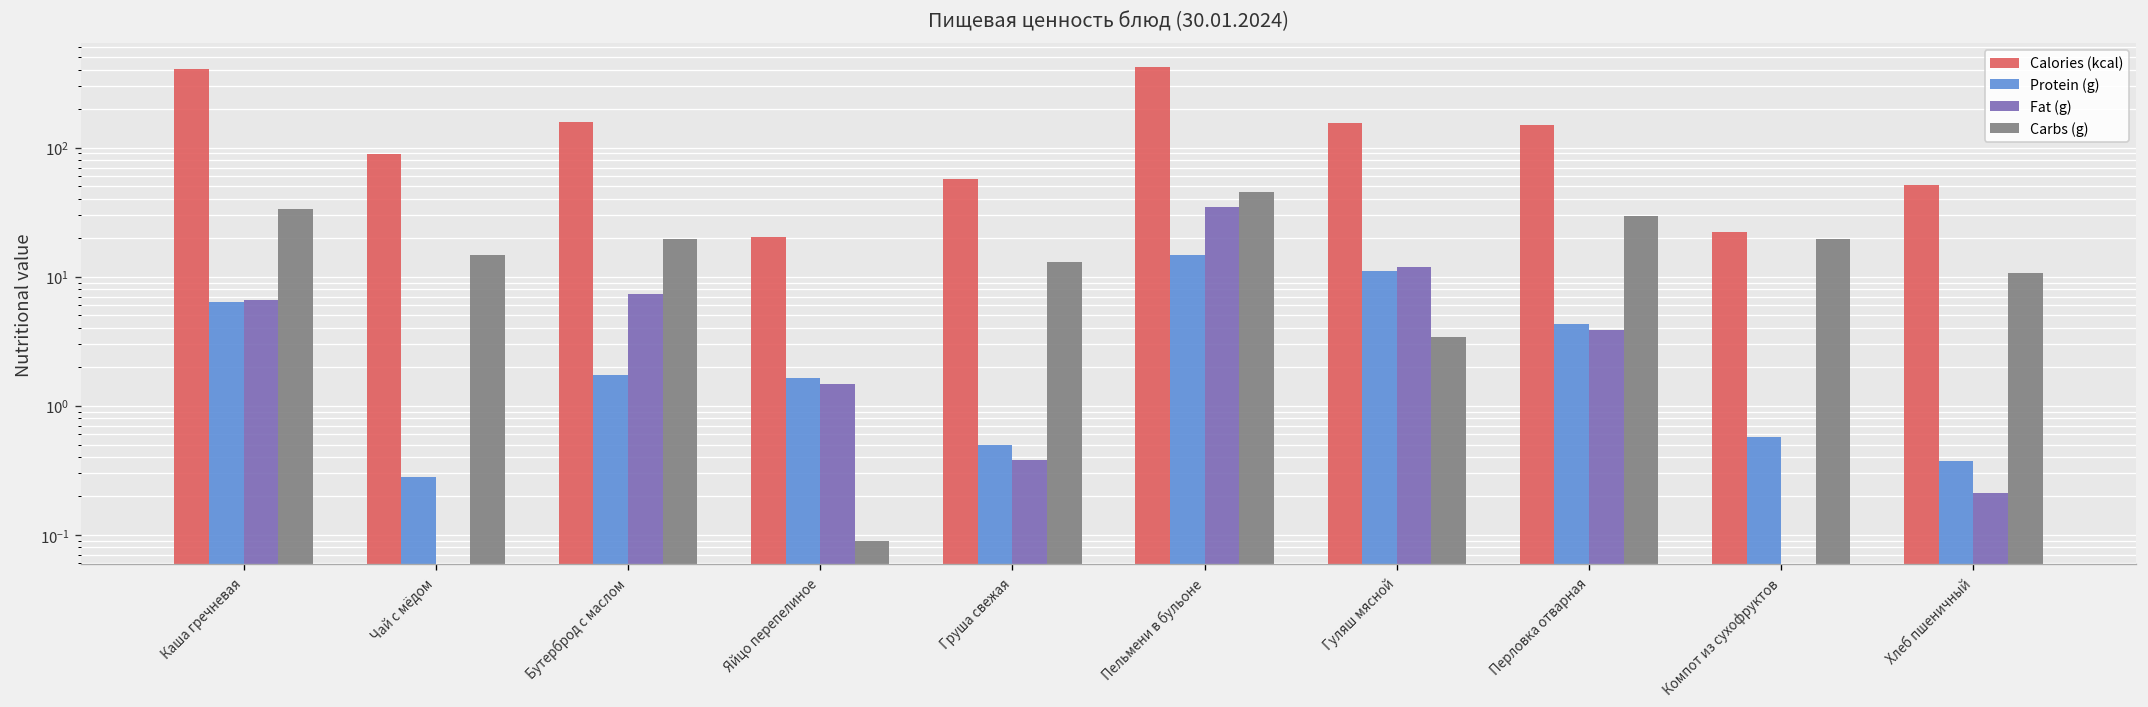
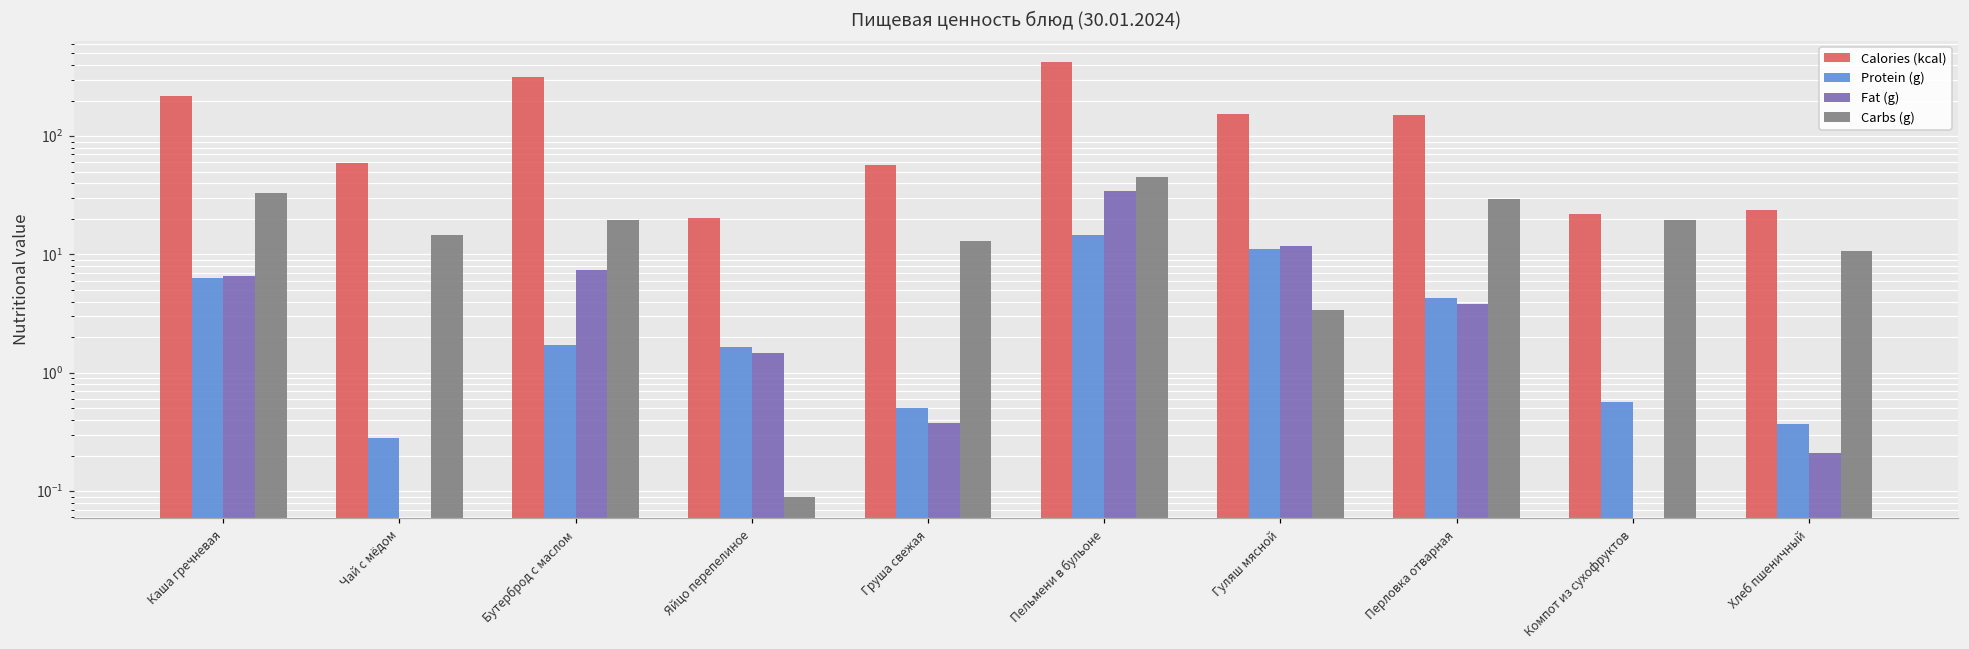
Calories (kcal), Каша гречневая: 400 -> 220
Calories (kcal), Чай с мёдом: 90 -> 60
Calories (kcal), Бутерброд с маслом: 160 -> 320
Calories (kcal), Хлеб пшеничный: 50 -> 24
